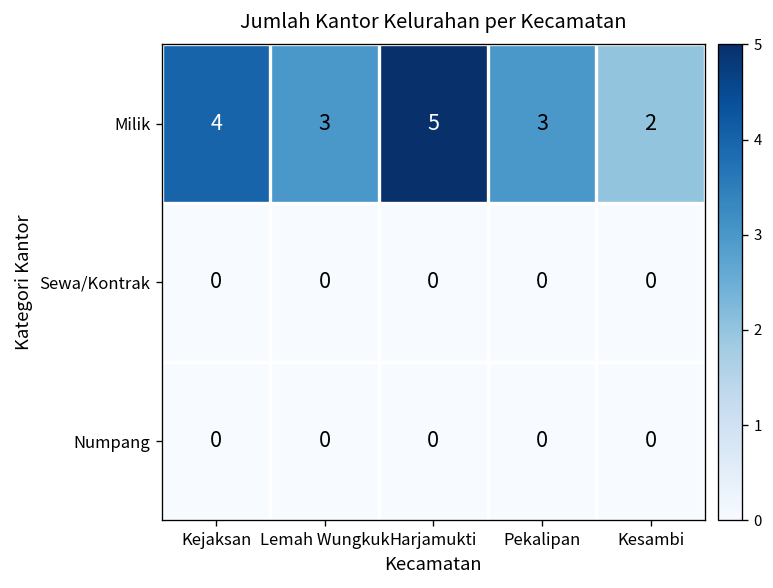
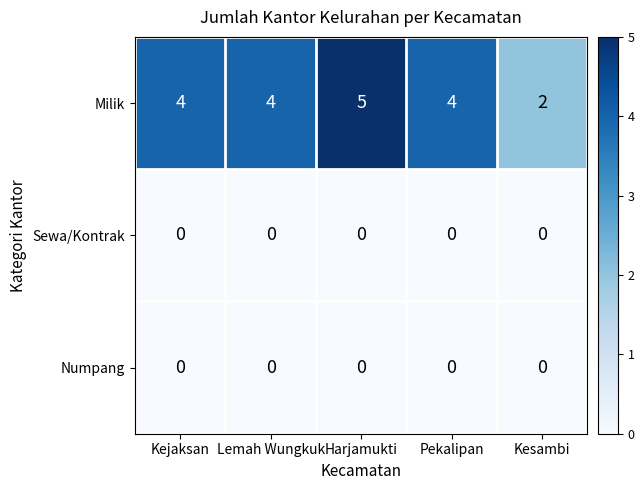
Milik, Lemah Wungkuk: 3 -> 4
Milik, Pekalipan: 3 -> 4
